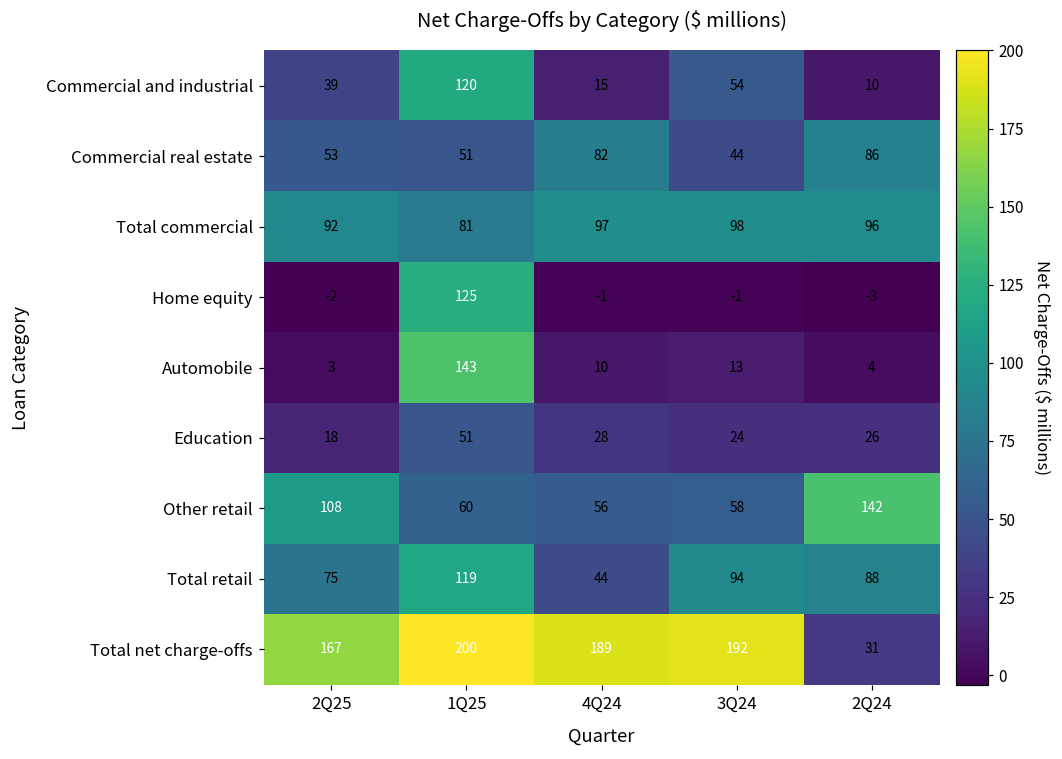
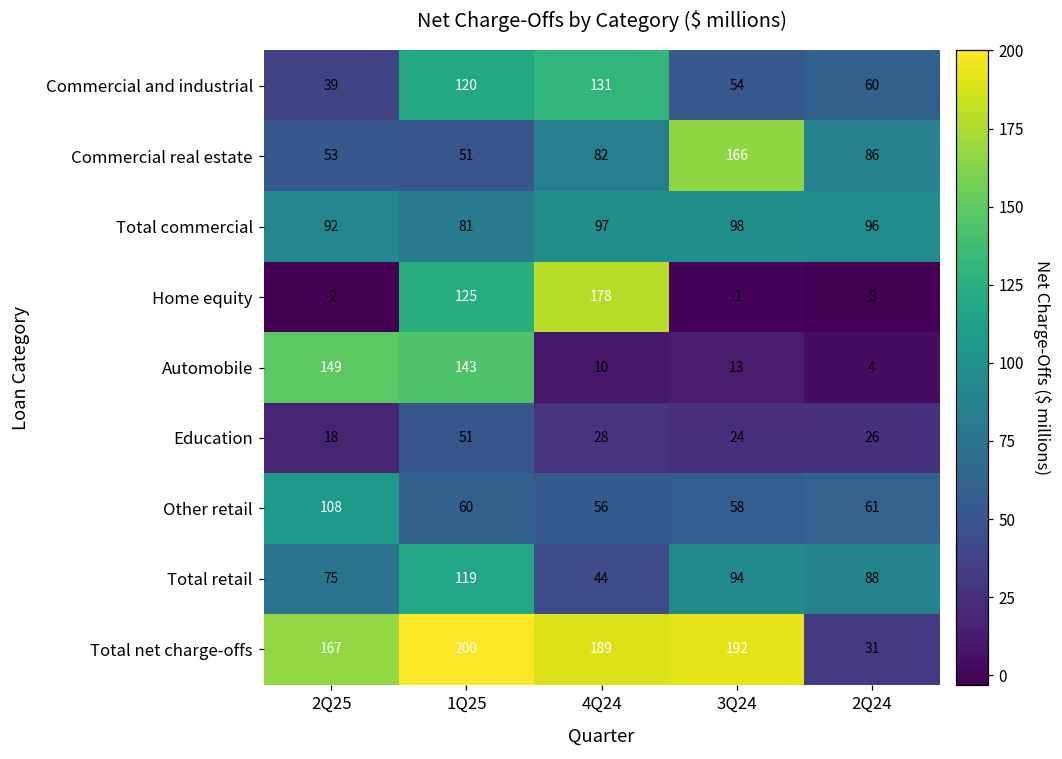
Commercial and industrial, 4Q24: 15 -> 131
Commercial and industrial, 2Q24: 10 -> 60
Commercial real estate, 3Q24: 44 -> 166
Home equity, 4Q24: -1 -> 178
Automobile, 2Q25: 3 -> 149
Other retail, 2Q24: 142 -> 61
